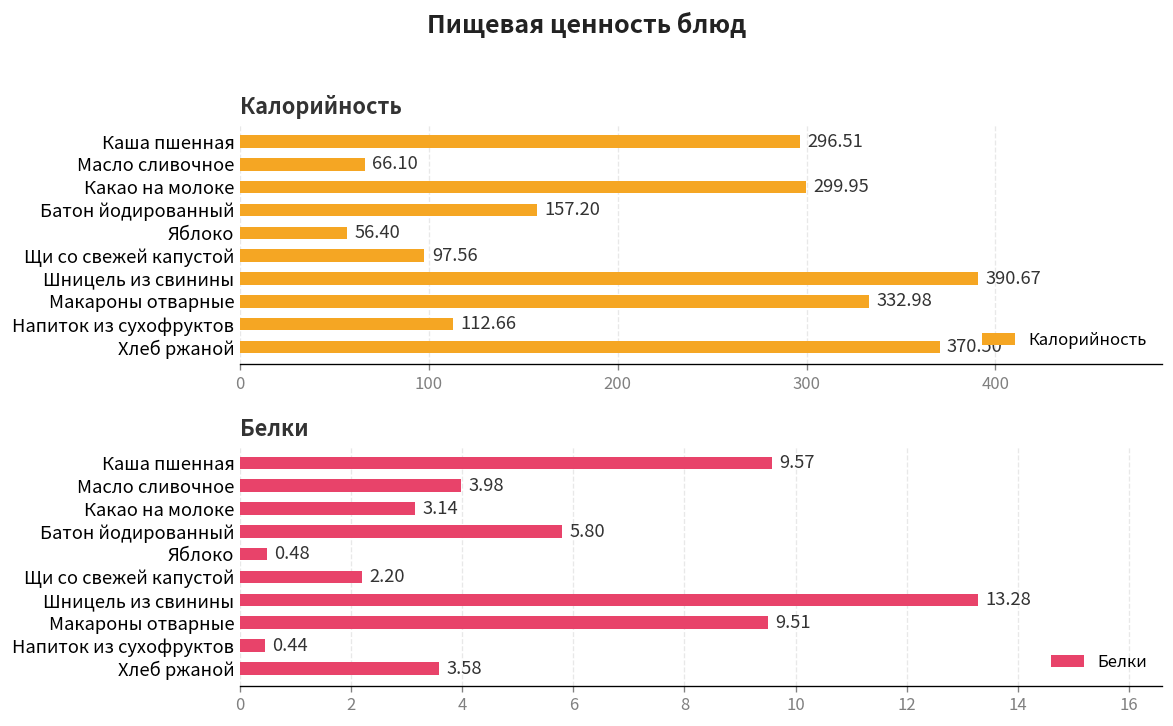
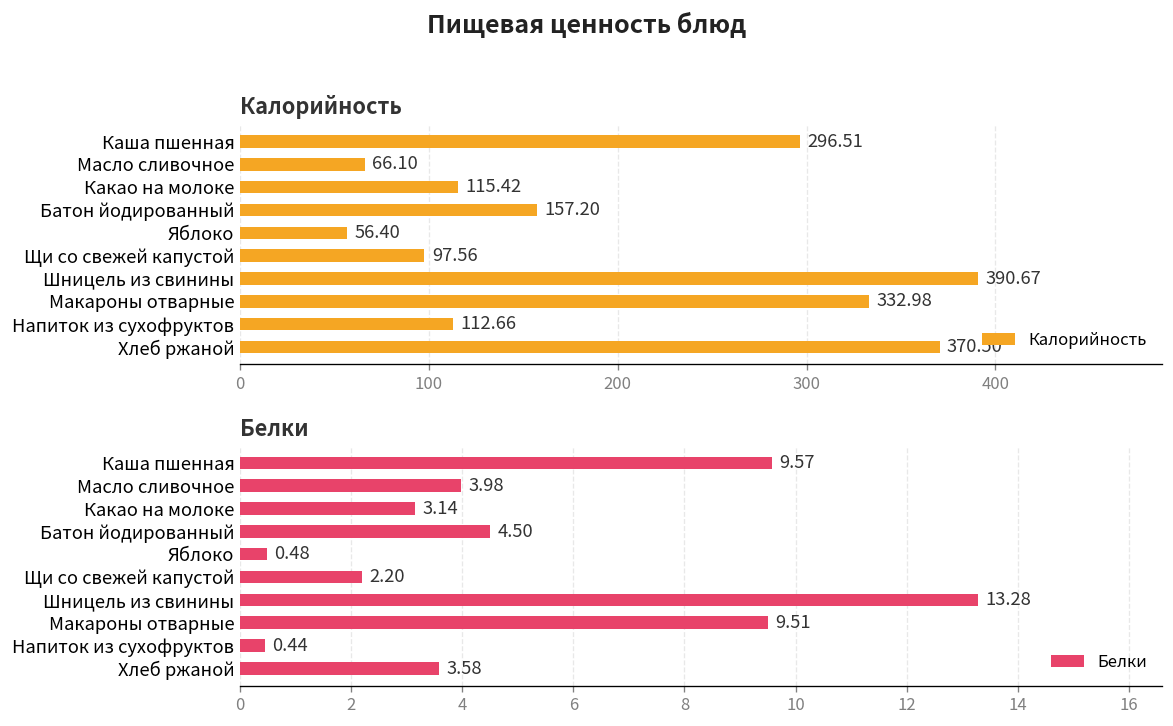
Калорийность, Какао на молоке: 299.95 -> 115.42
Белки, Батон йодированный: 5.80 -> 4.50
